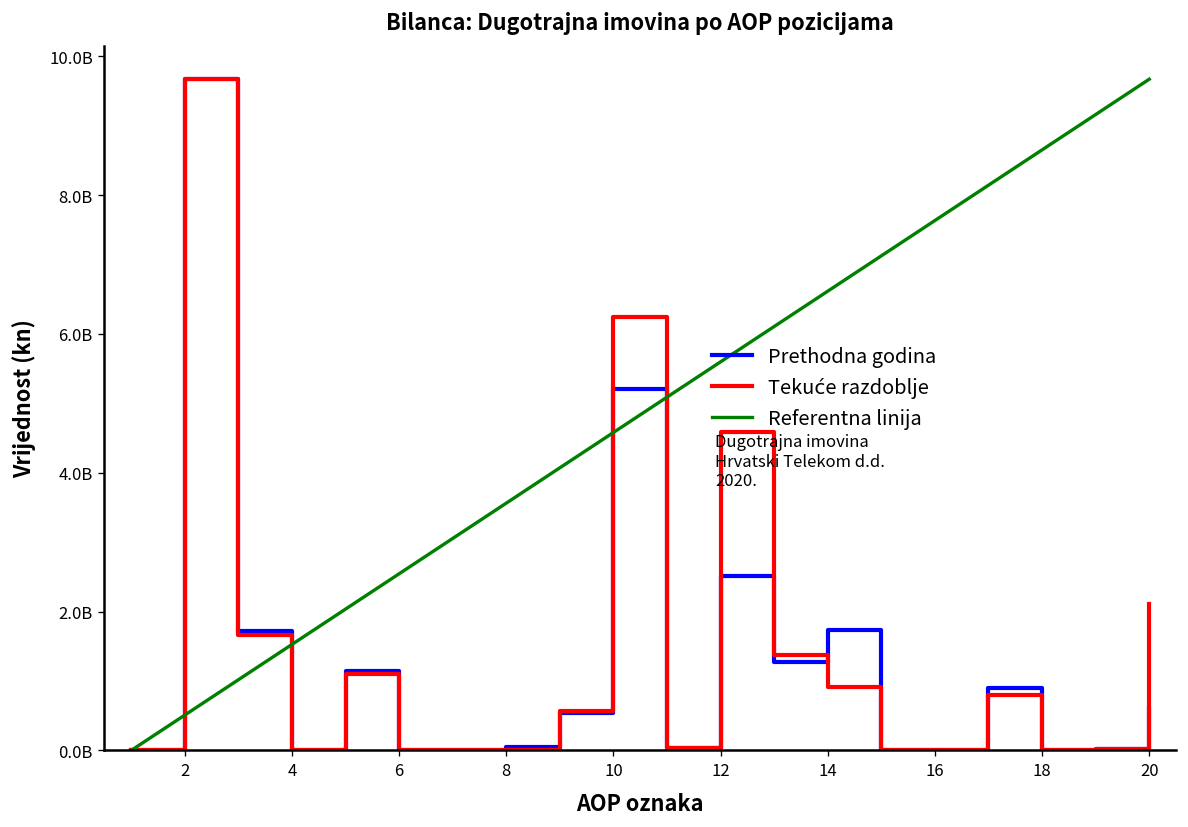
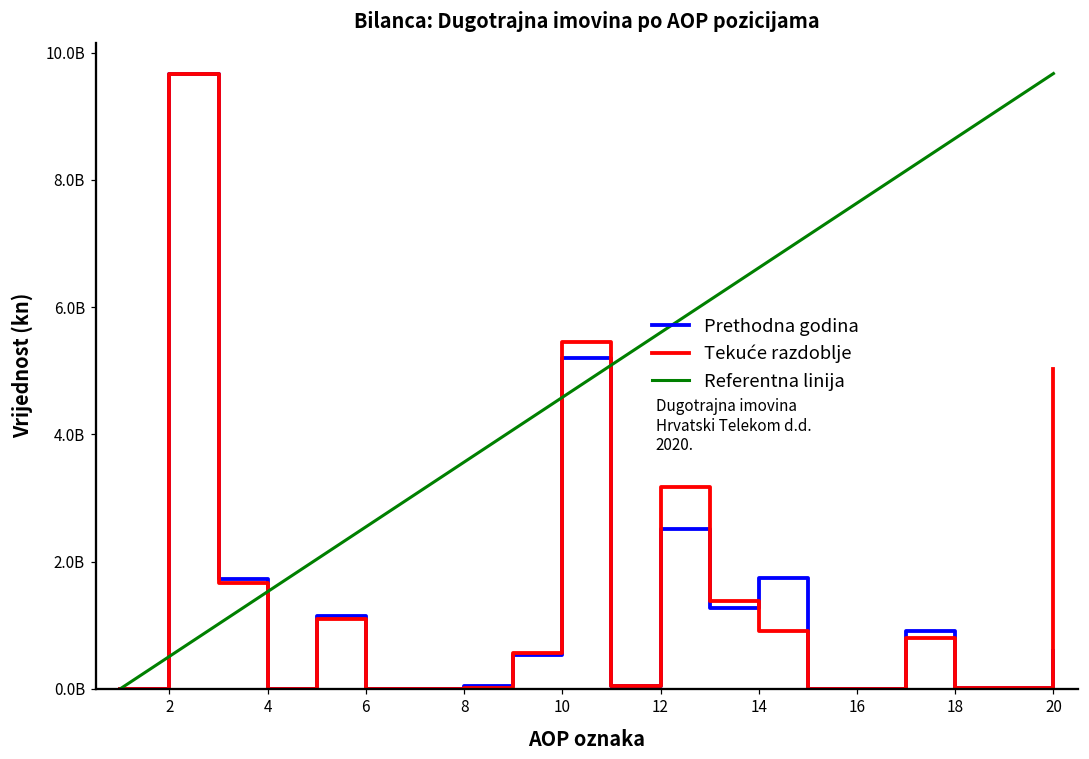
Tekuće razdoblje, 10: 6200000000 -> 5400000000
Tekuće razdoblje, 12: 4600000000 -> 3200000000
Tekuće razdoblje, 20: 2100000000 -> 5000000000
